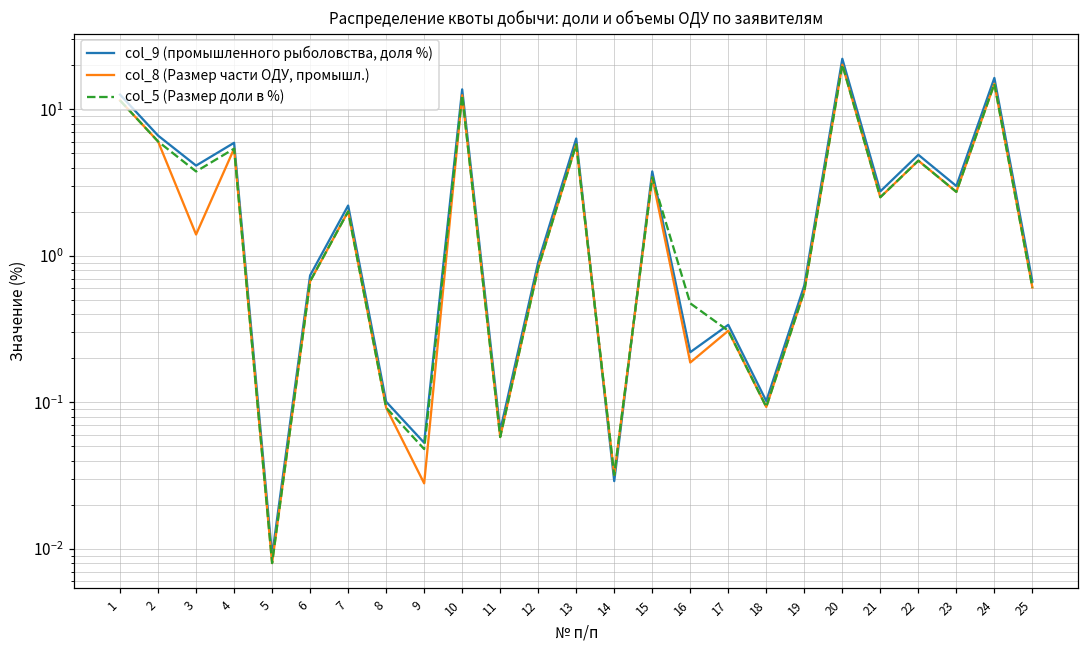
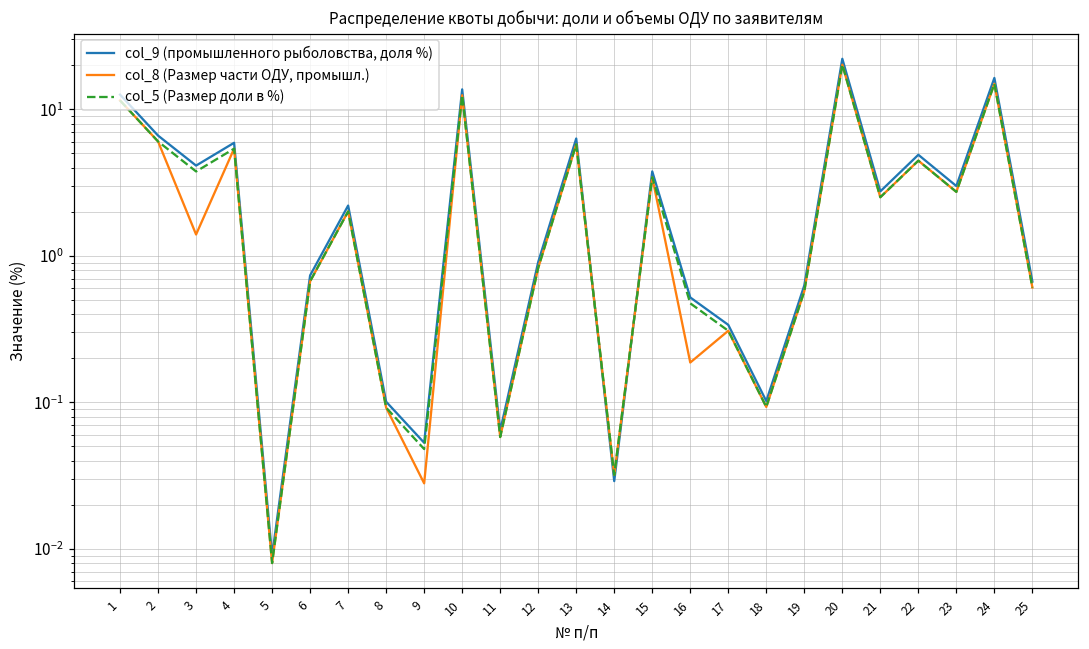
col_9 (промышленного рыболовства, доля %), 16: 0.22 -> 0.52
